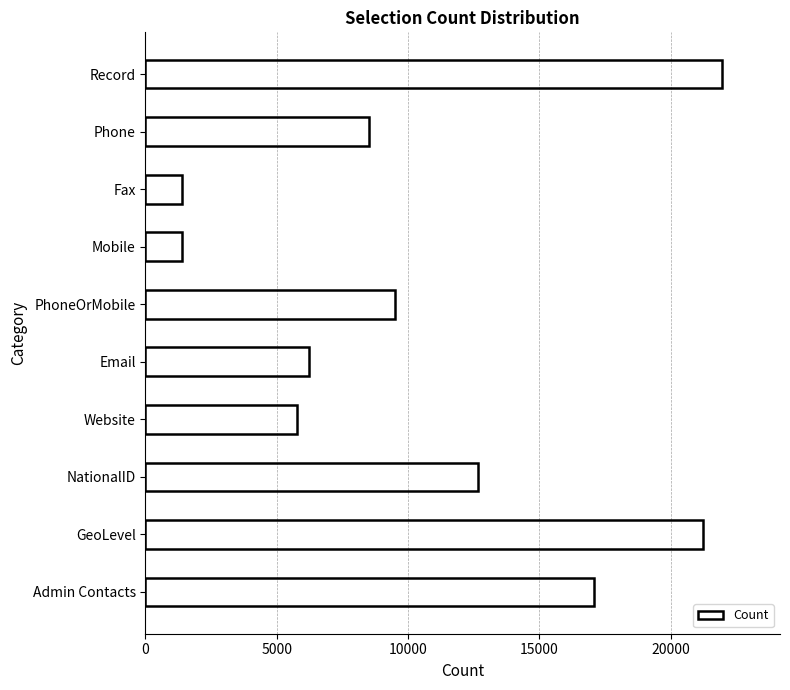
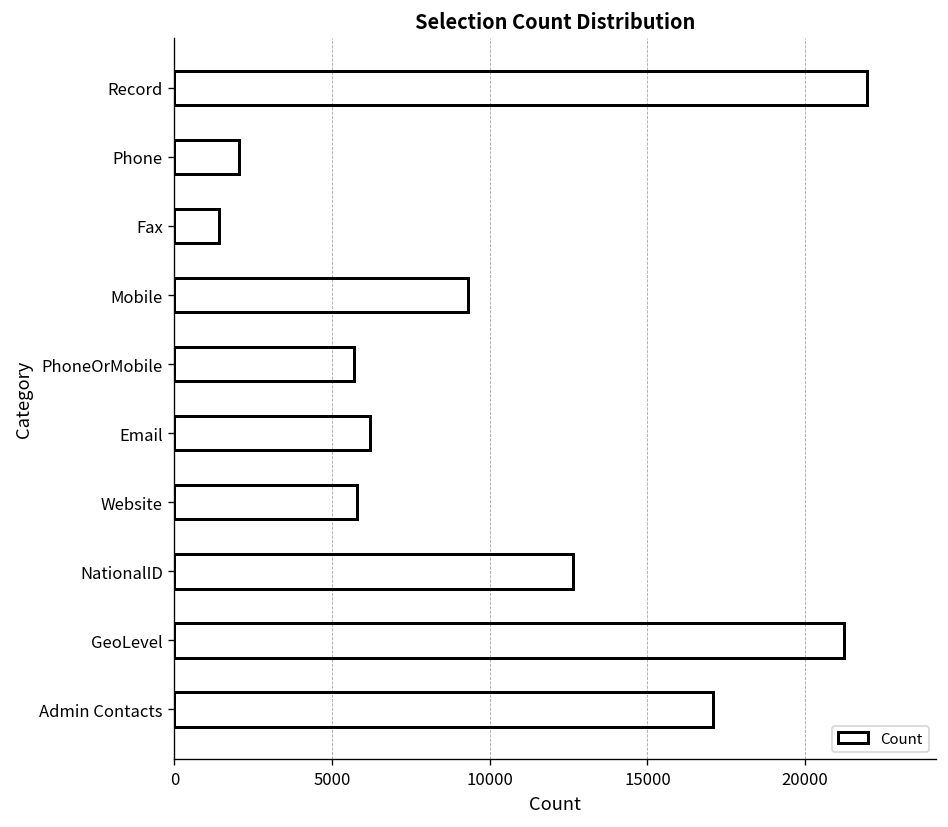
Phone: 8500 -> 2100
Mobile: 1400 -> 9300
PhoneOrMobile: 9500 -> 5700
